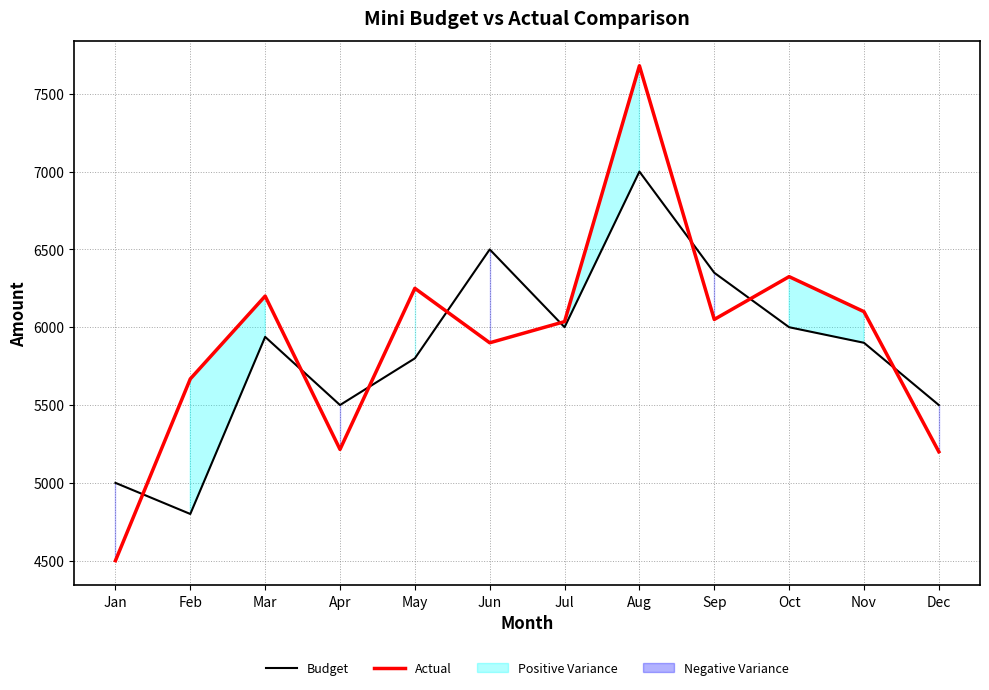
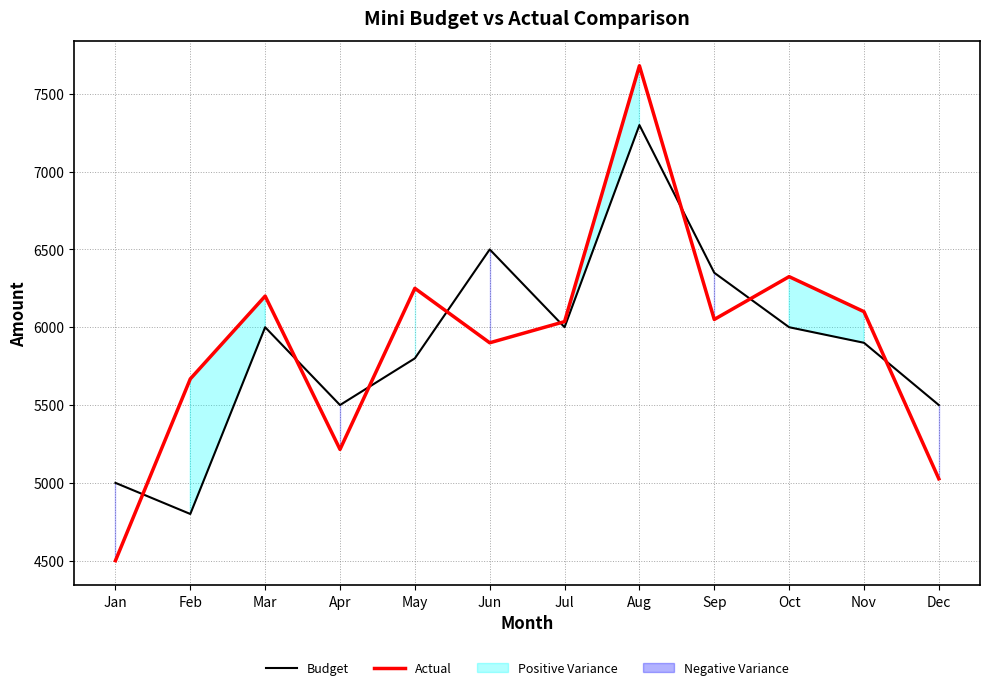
Budget, Mar: 5940 -> 6000
Budget, Aug: 7000 -> 7300
Actual, Dec: 5200 -> 5030
